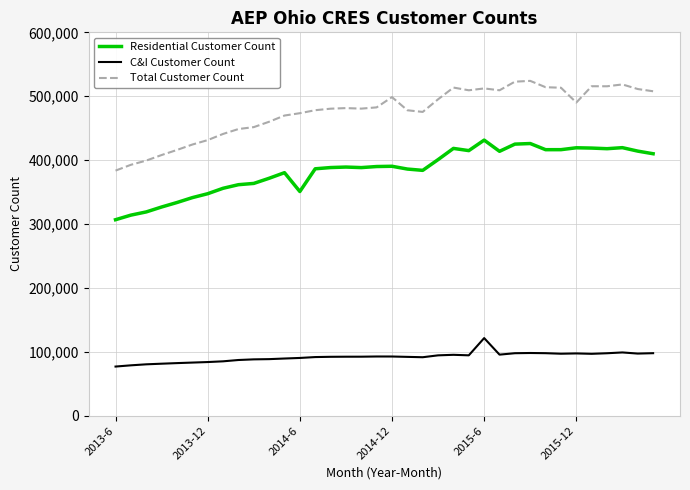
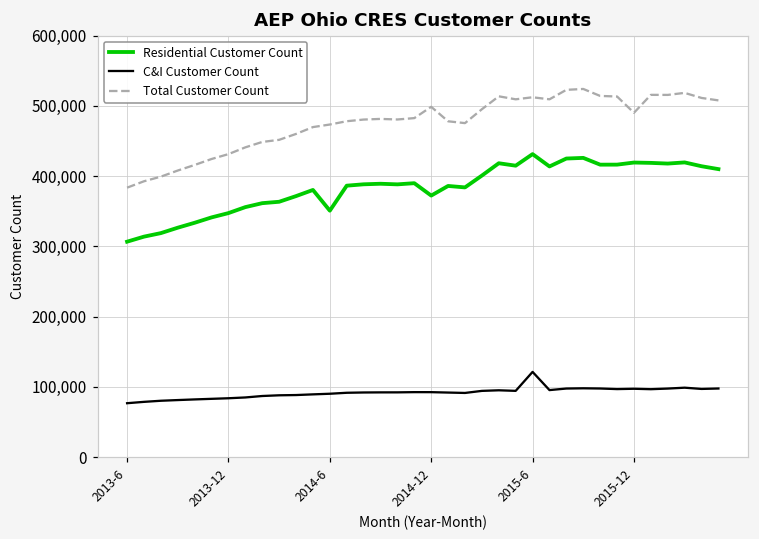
Residential Customer Count, 2014-12: 390,000 -> 370,000
